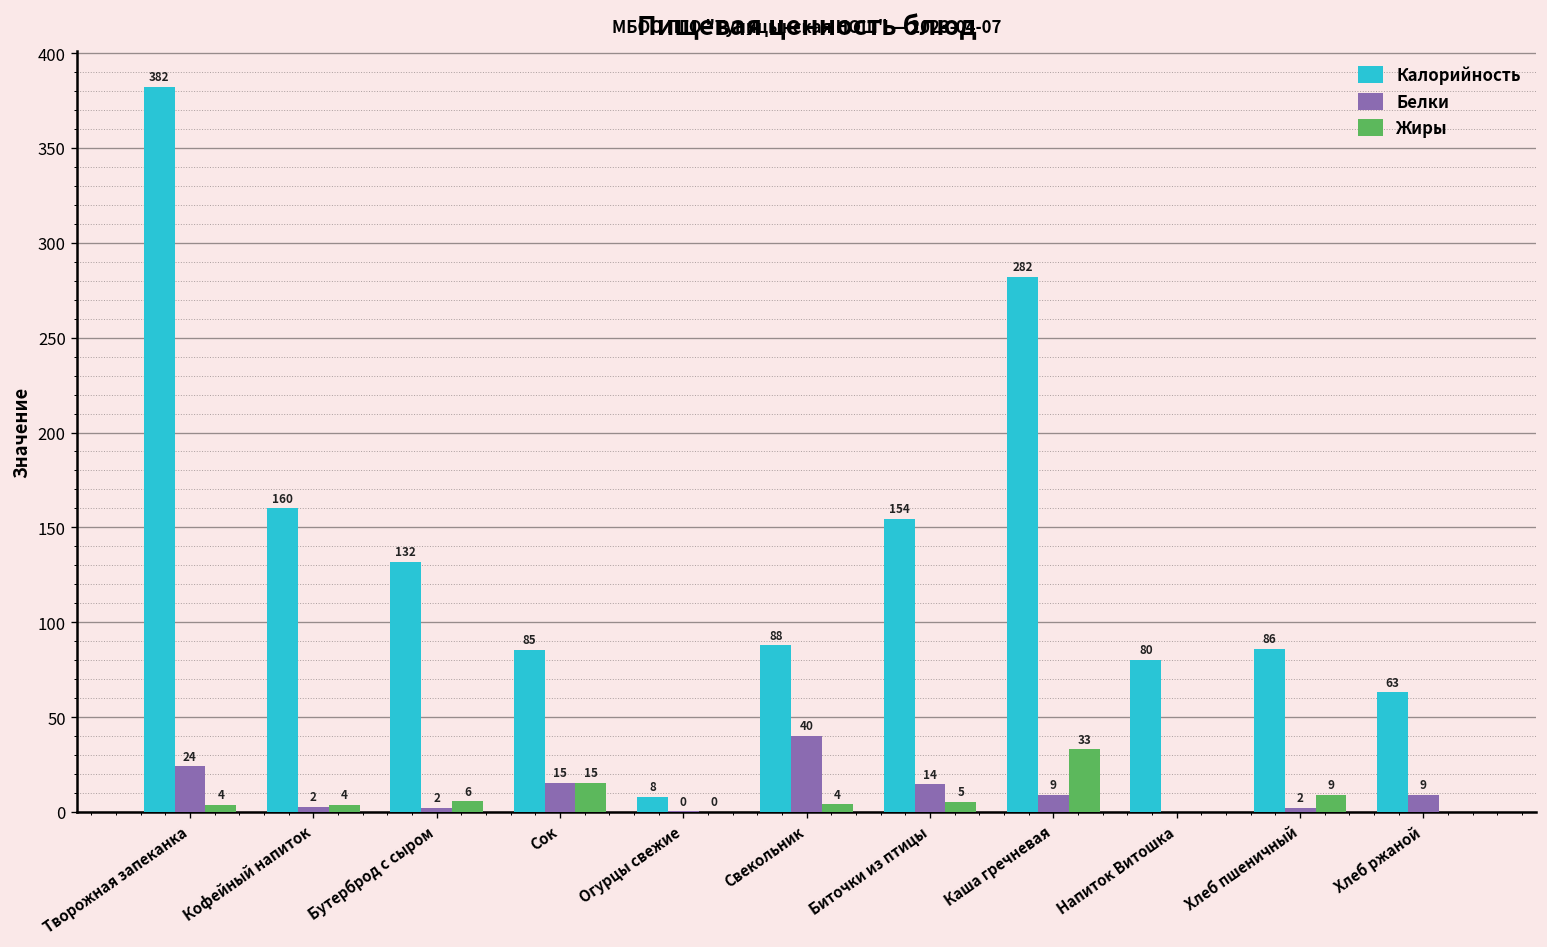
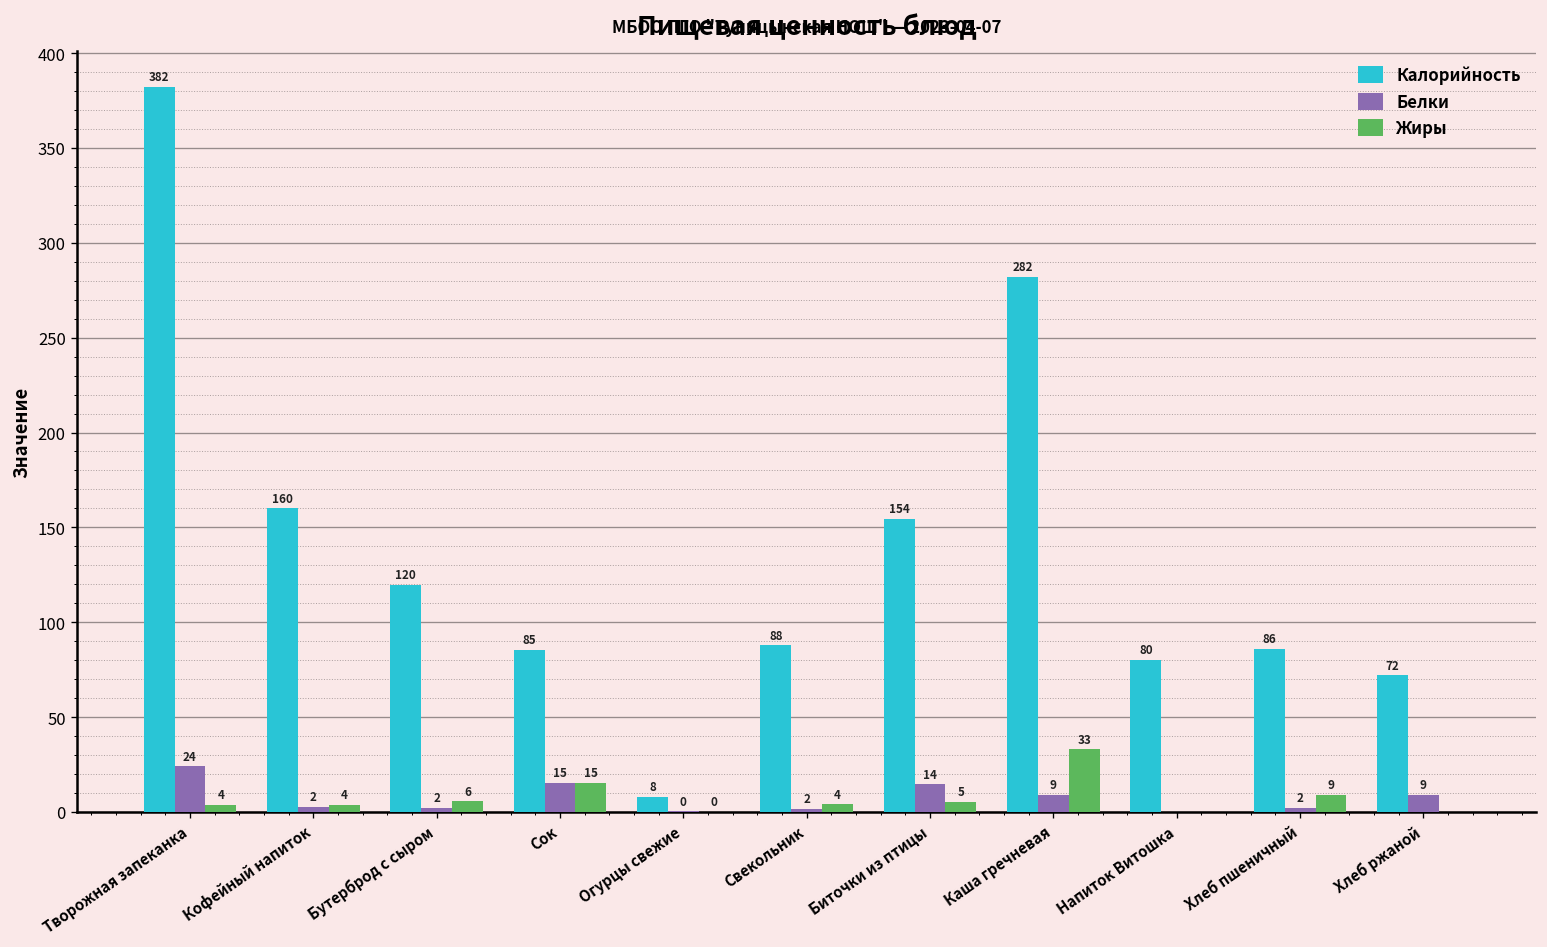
Калорийность, Бутерброд с сыром: 132 -> 120
Белки, Свекольник: 40 -> 2
Калорийность, Хлеб ржаной: 63 -> 72
